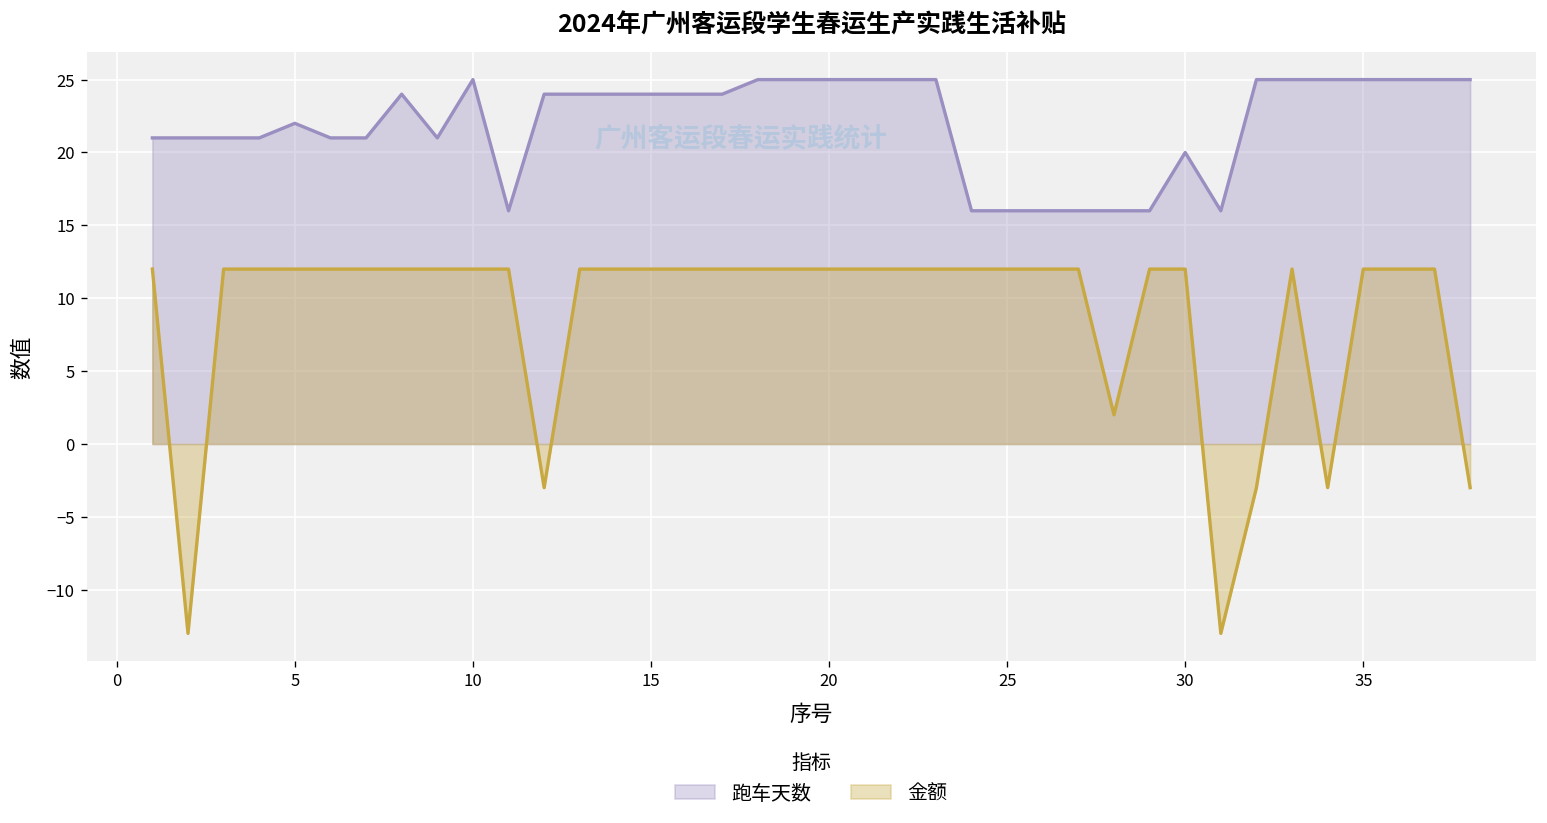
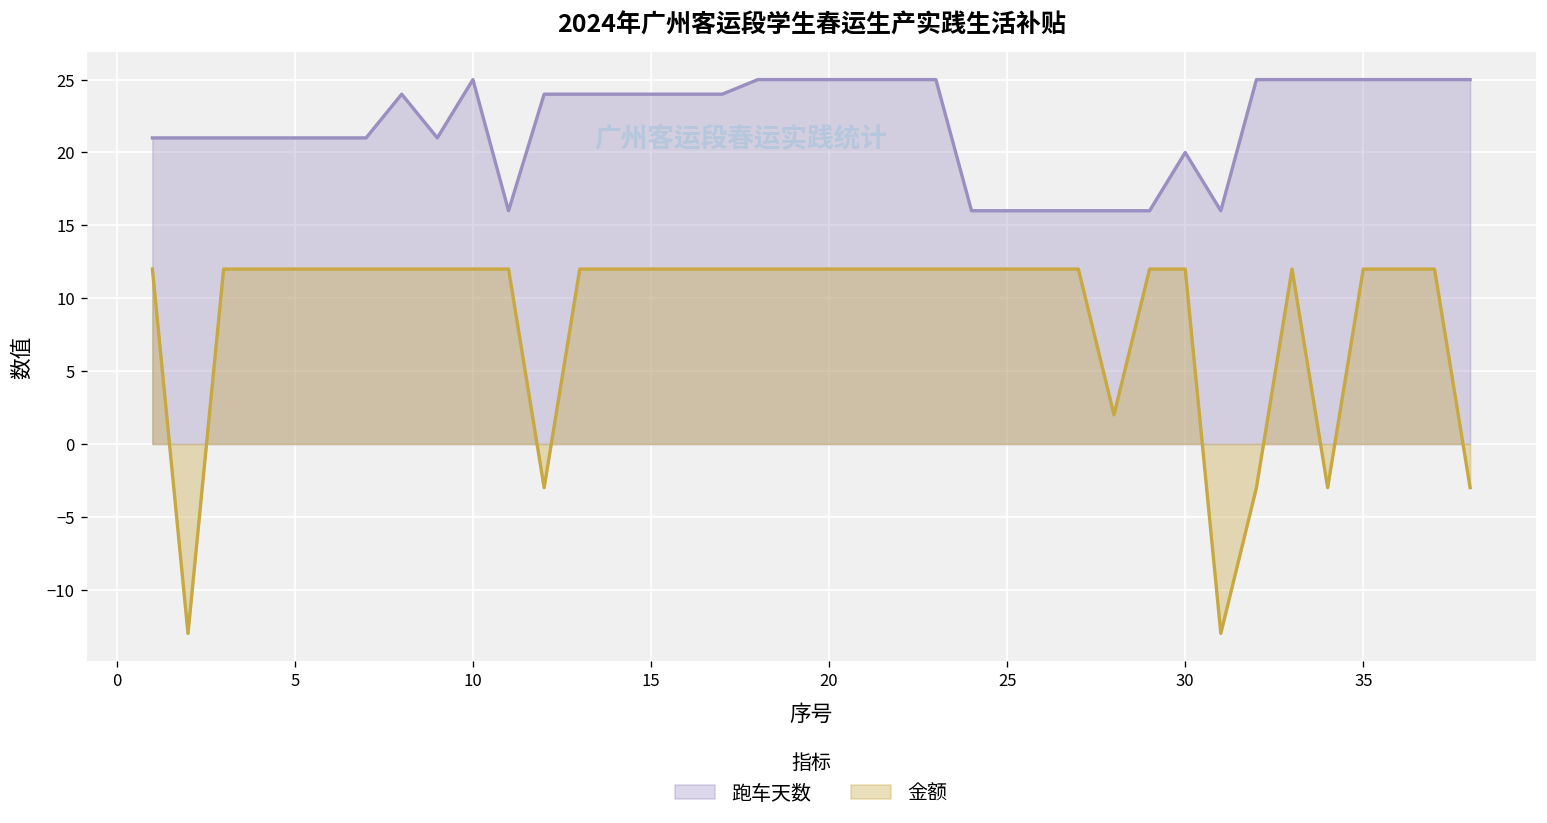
跑车天数, 5: 22 -> 21
